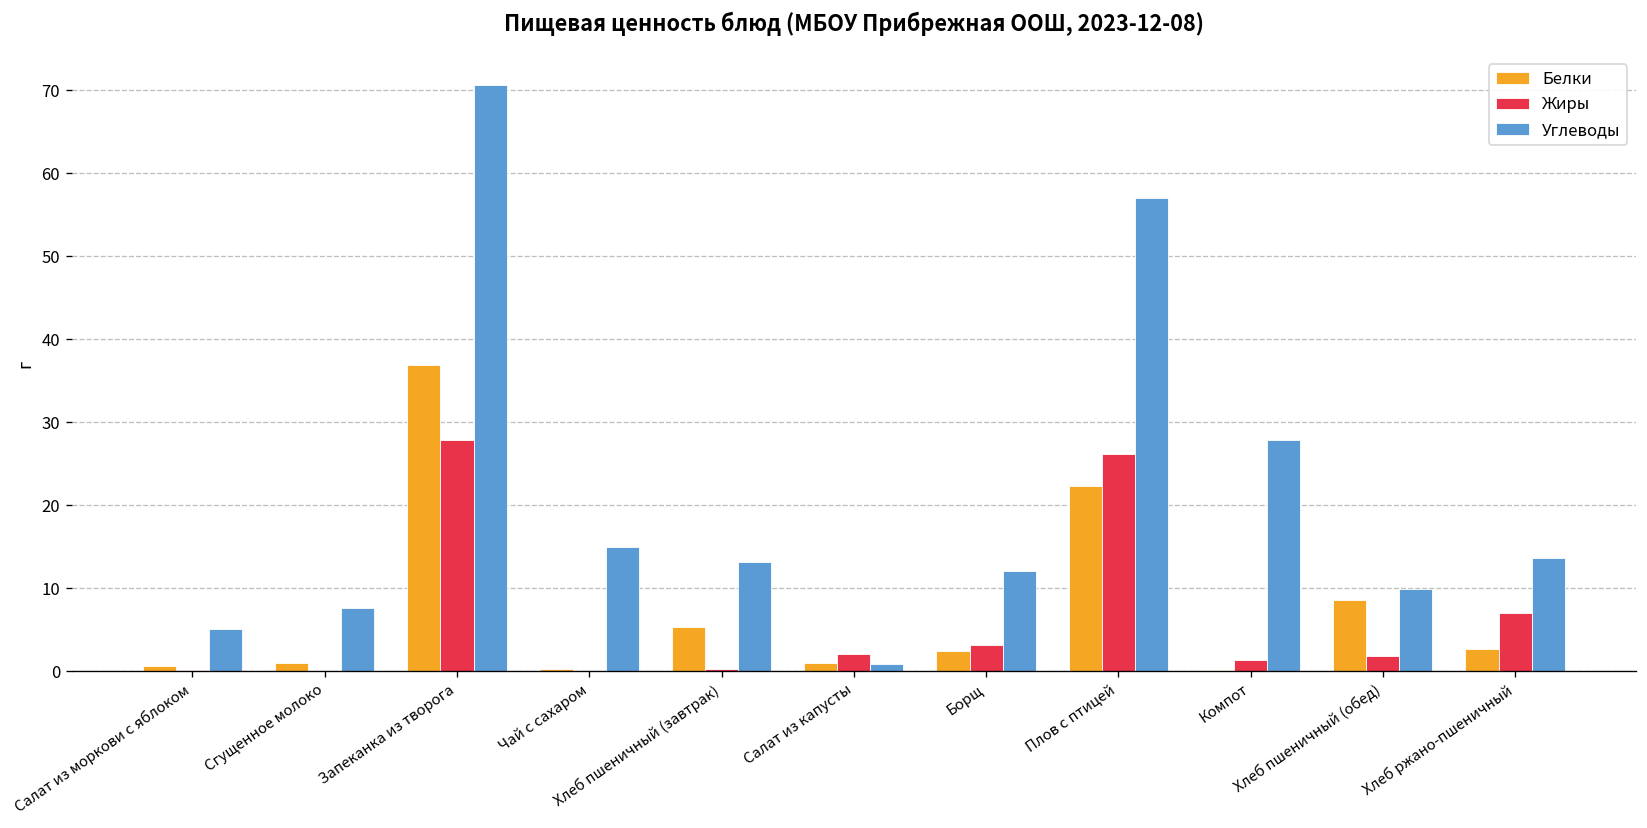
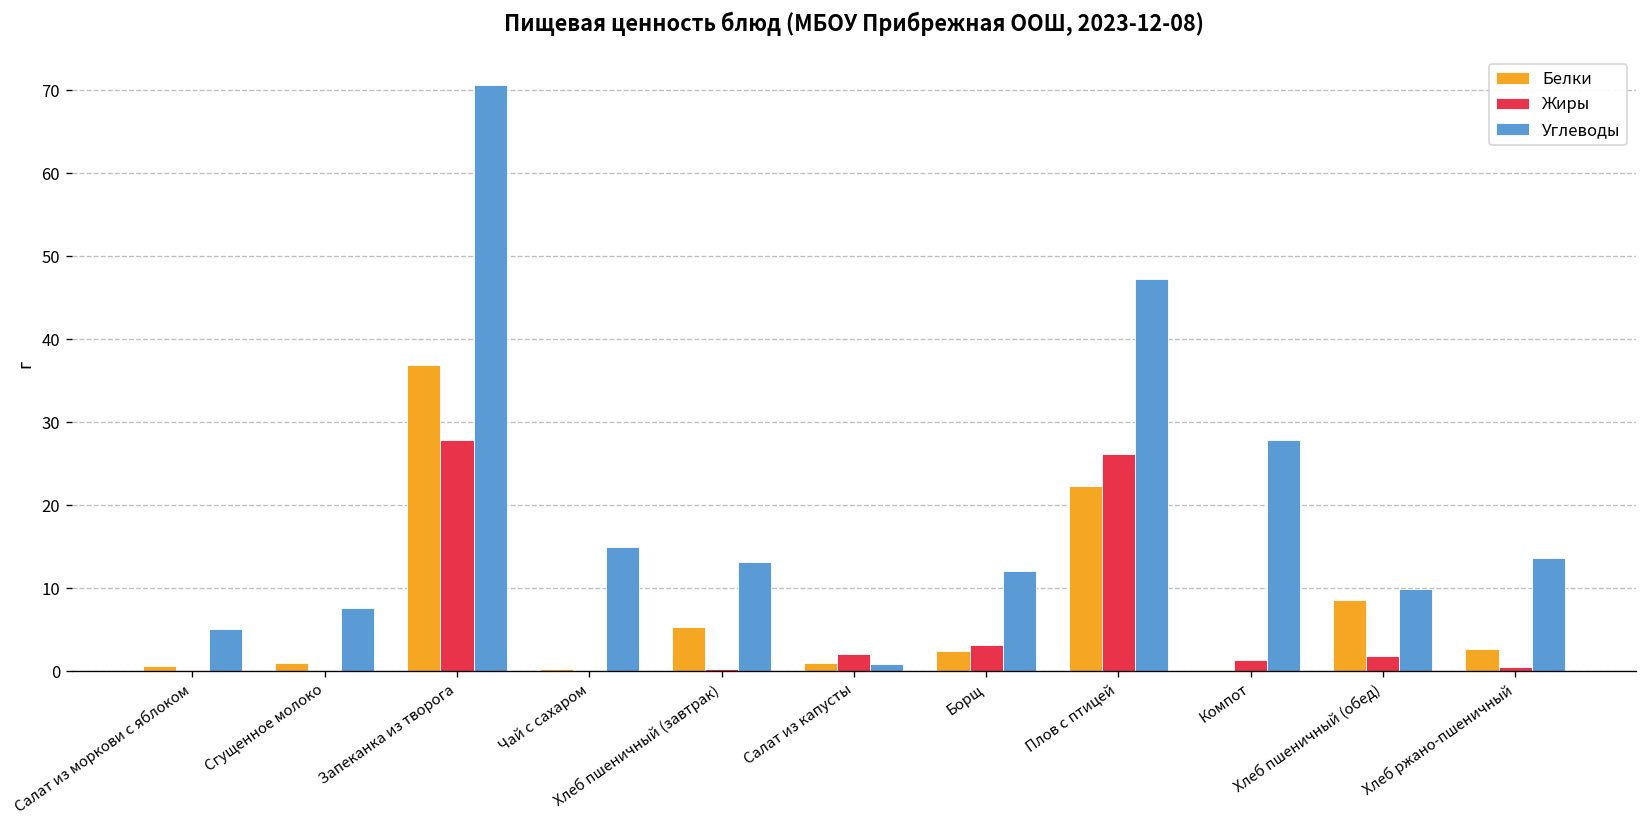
Углеводы, Плов с птицей: 57 -> 47
Жиры, Хлеб ржано-пшеничный: 7 -> 0
